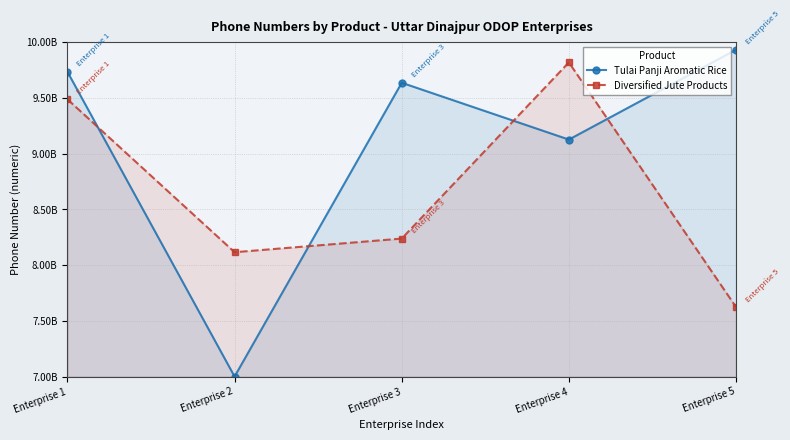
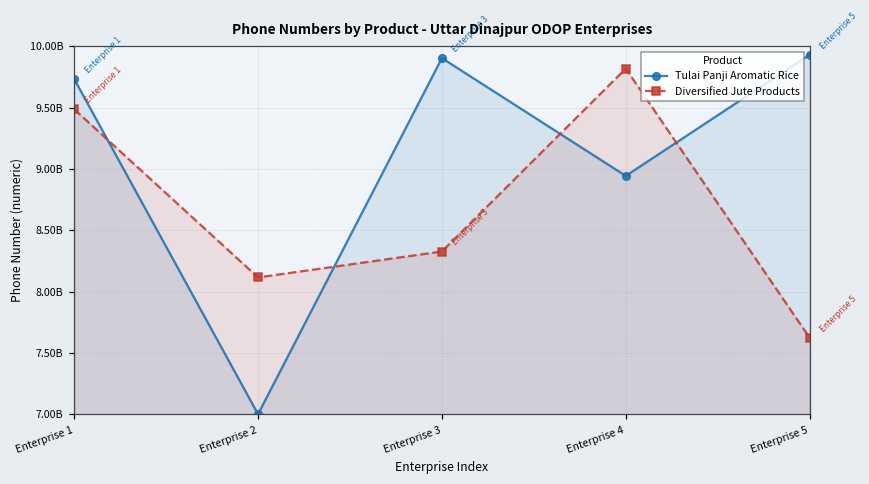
Tulai Panji Aromatic Rice, Enterprise 3: 9640000000 -> 9900000000
Diversified Jute Products, Enterprise 3: 8240000000 -> 8330000000
Tulai Panji Aromatic Rice, Enterprise 4: 9130000000 -> 8940000000
